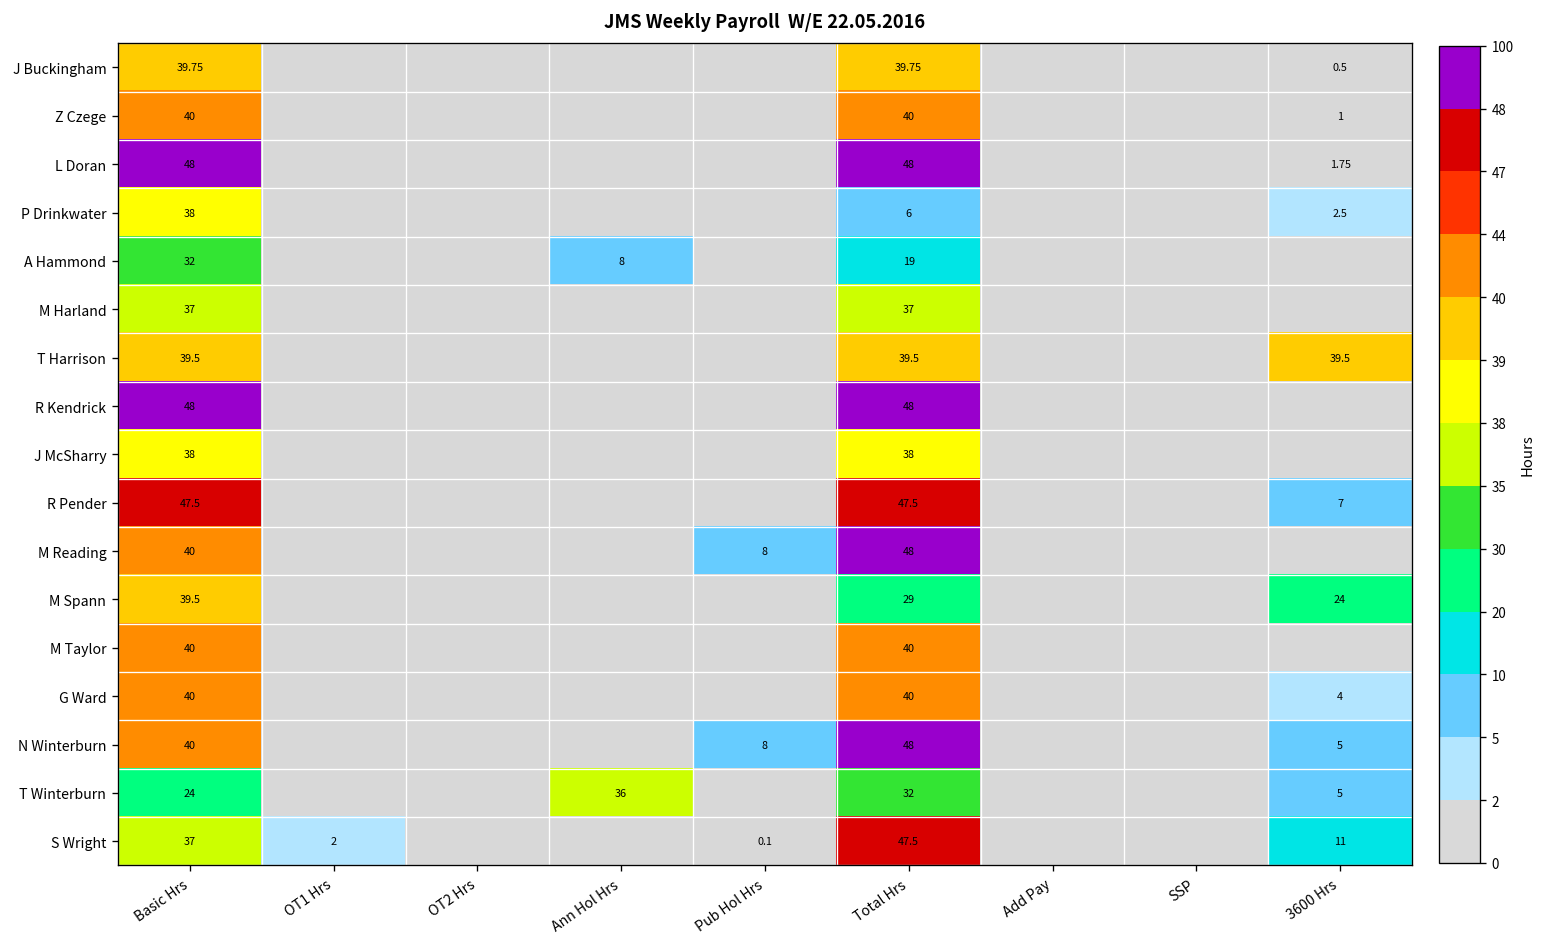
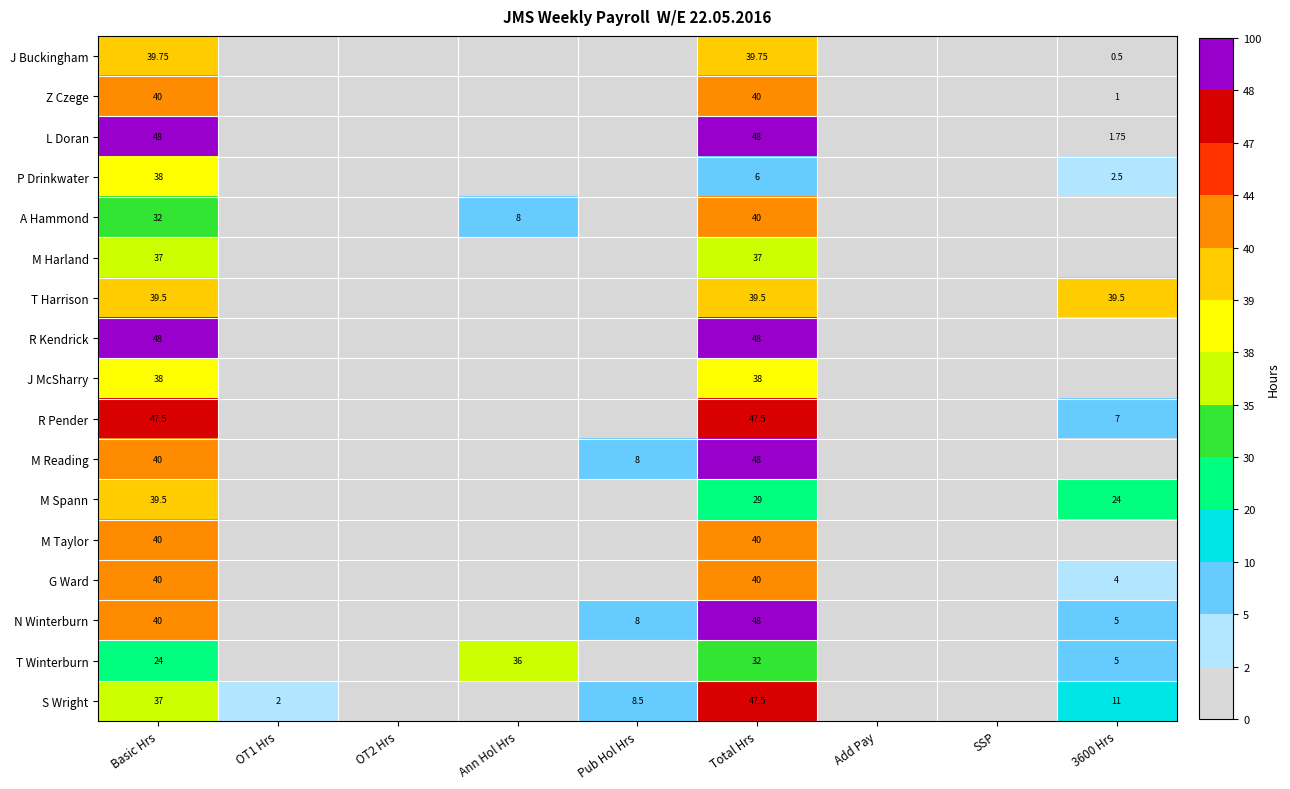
A Hammond, Total Hrs: 19 -> 40
S Wright, Pub Hol Hrs: 0.1 -> 8.5
